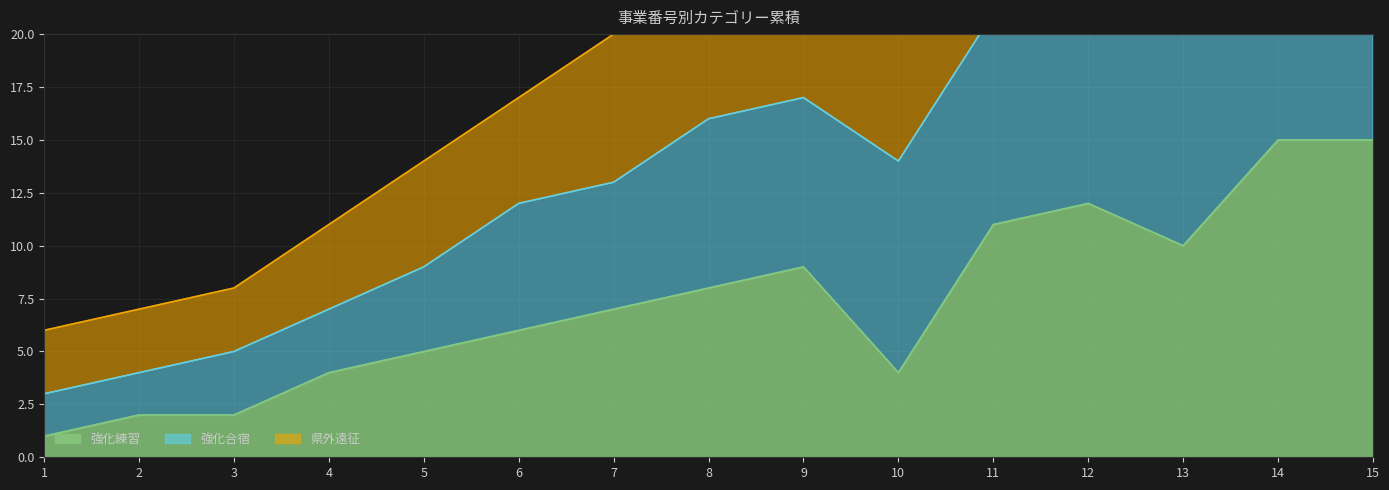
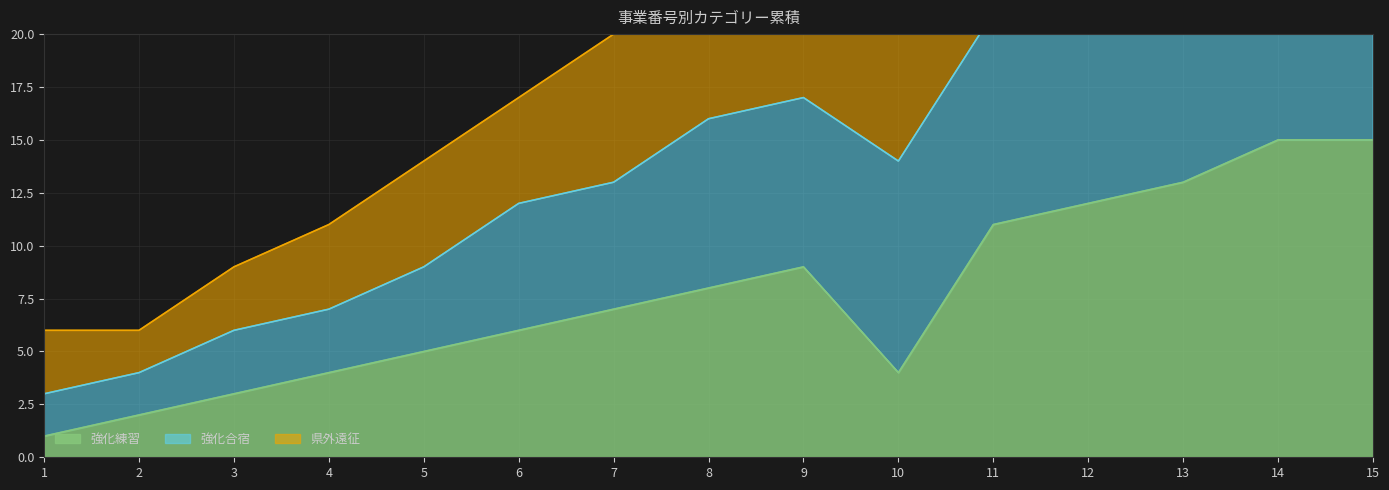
県外遠征, 2: 3 -> 2
強化練習, 3: 2 -> 3
強化練習, 13: 10 -> 13
